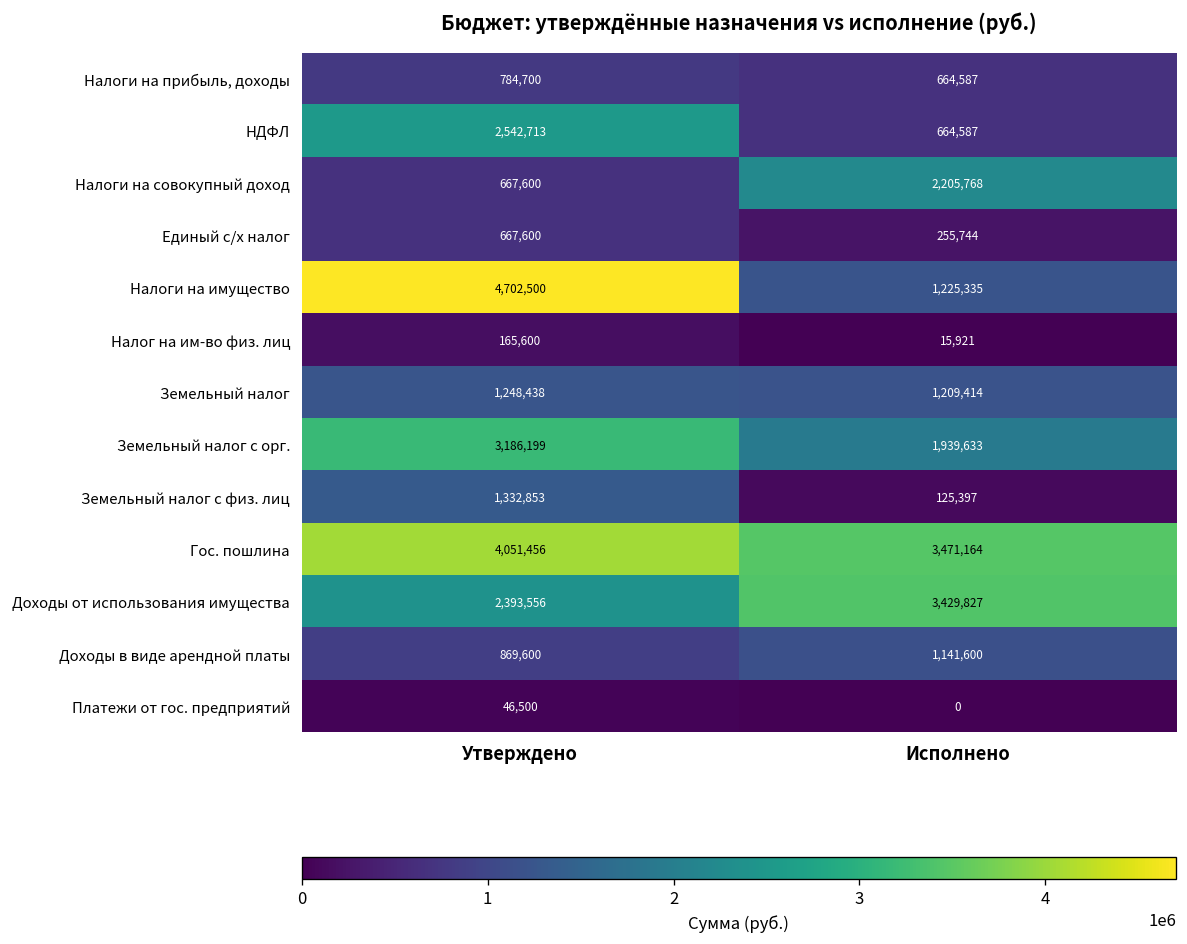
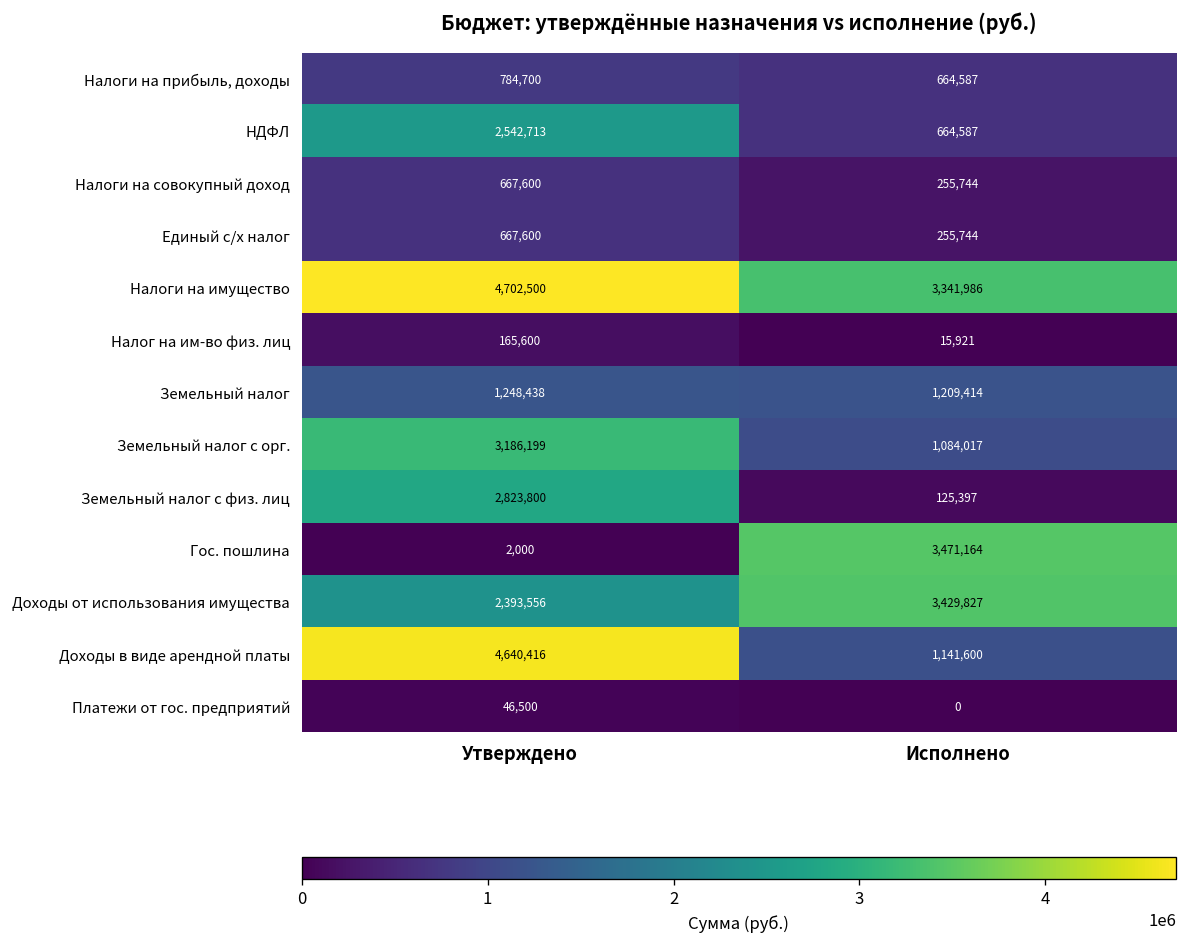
Налоги на совокупный доход, Исполнено: 2,205,768 -> 255,744
Налоги на имущество, Исполнено: 1,225,335 -> 3,341,986
Земельный налог с орг., Исполнено: 1,939,633 -> 1,084,017
Земельный налог с физ. лиц, Утверждено: 1,332,853 -> 2,823,800
Гос. пошлина, Утверждено: 4,051,456 -> 2,000
Доходы в виде арендной платы, Утверждено: 869,600 -> 4,640,416
